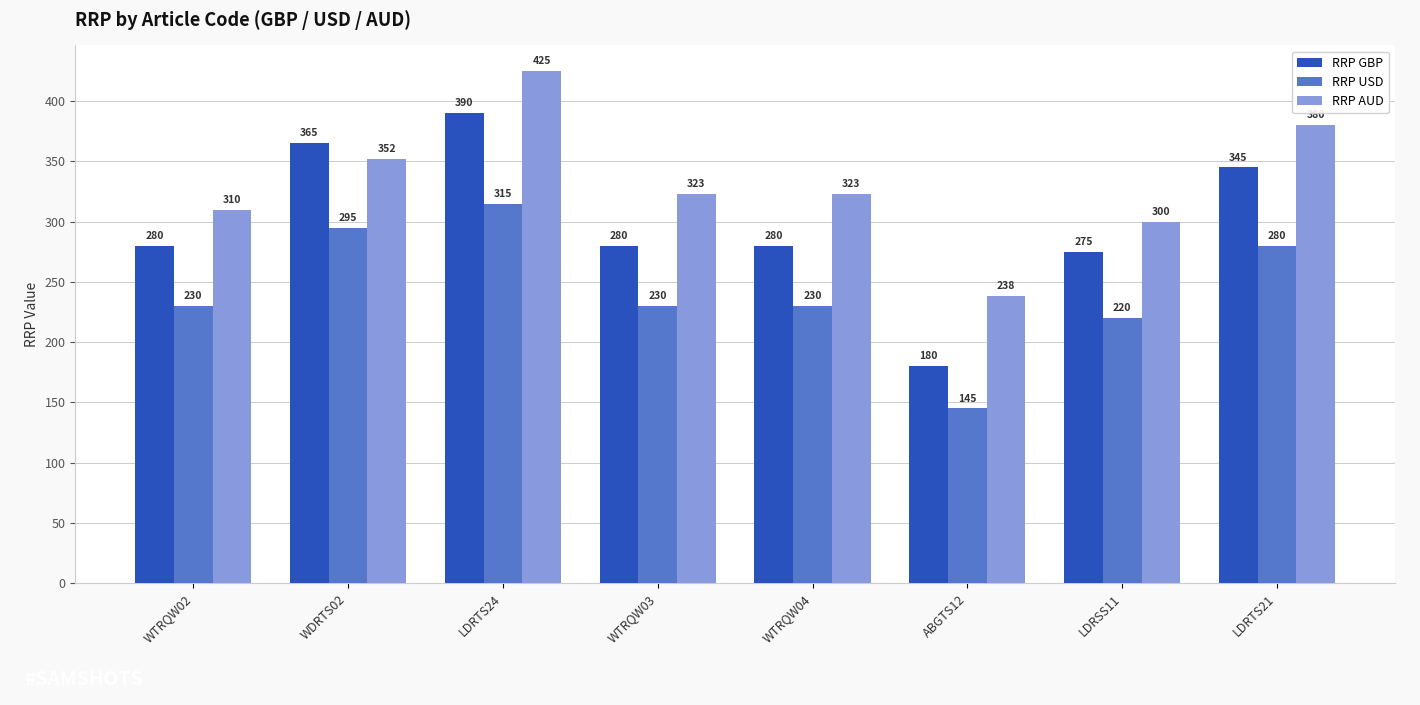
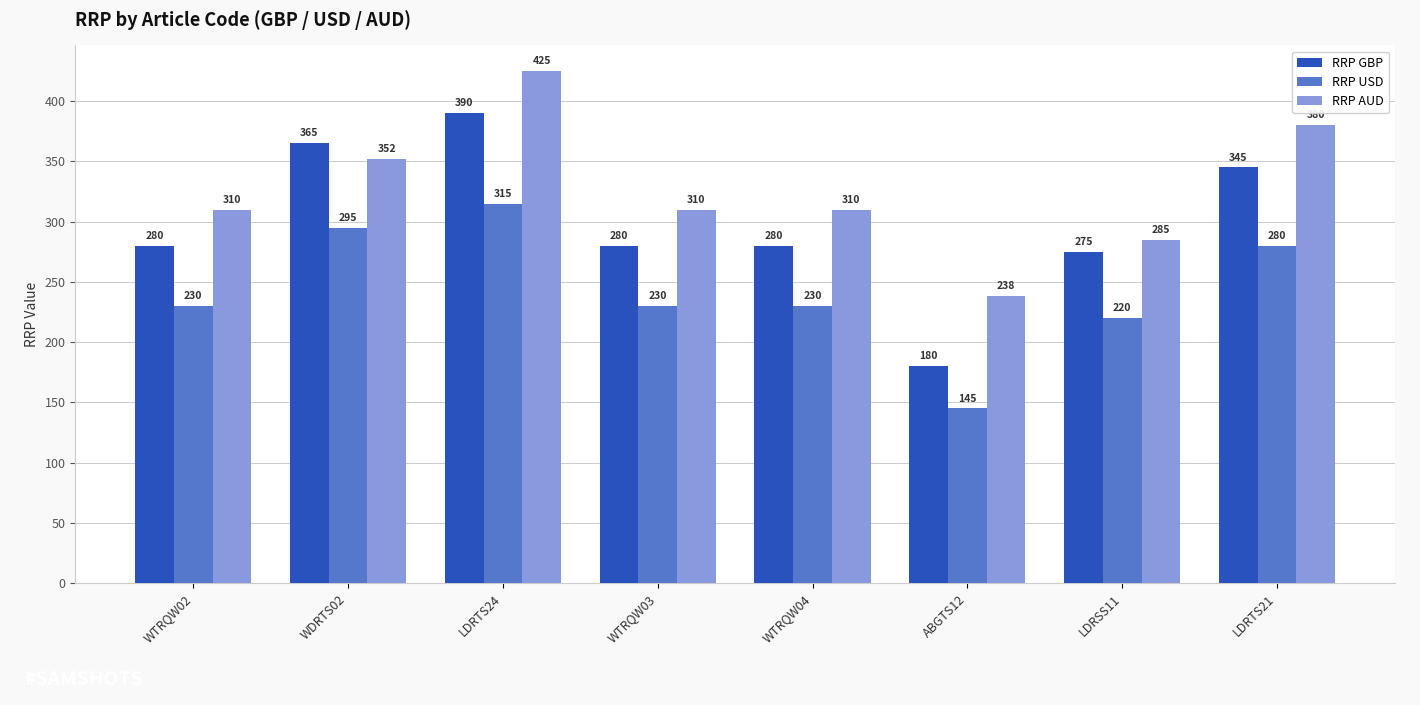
RRP AUD, WTRQW03: 323 -> 310
RRP AUD, WTRQW04: 323 -> 310
RRP AUD, LDRSS11: 300 -> 285
